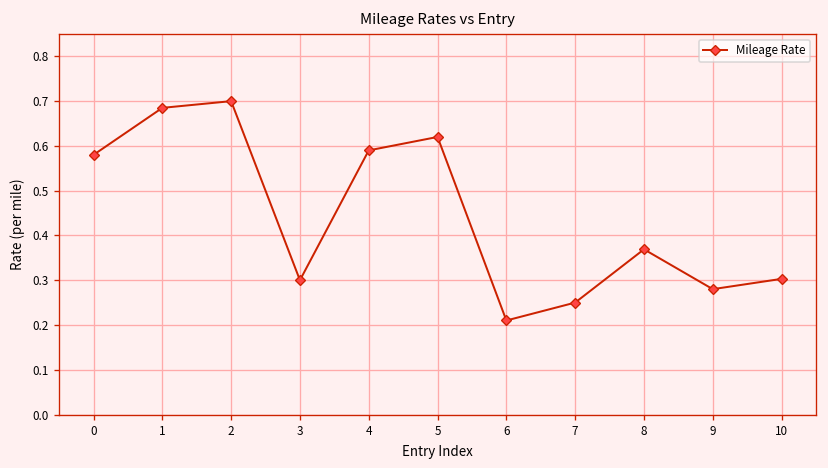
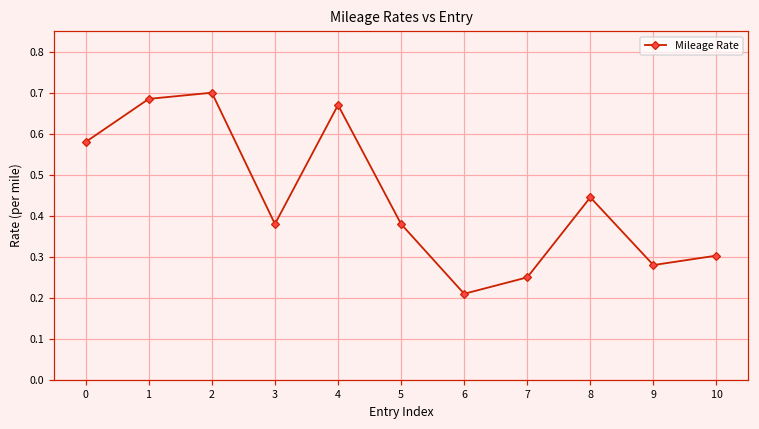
3: 0.30 -> 0.38
4: 0.59 -> 0.67
5: 0.62 -> 0.38
8: 0.37 -> 0.45
